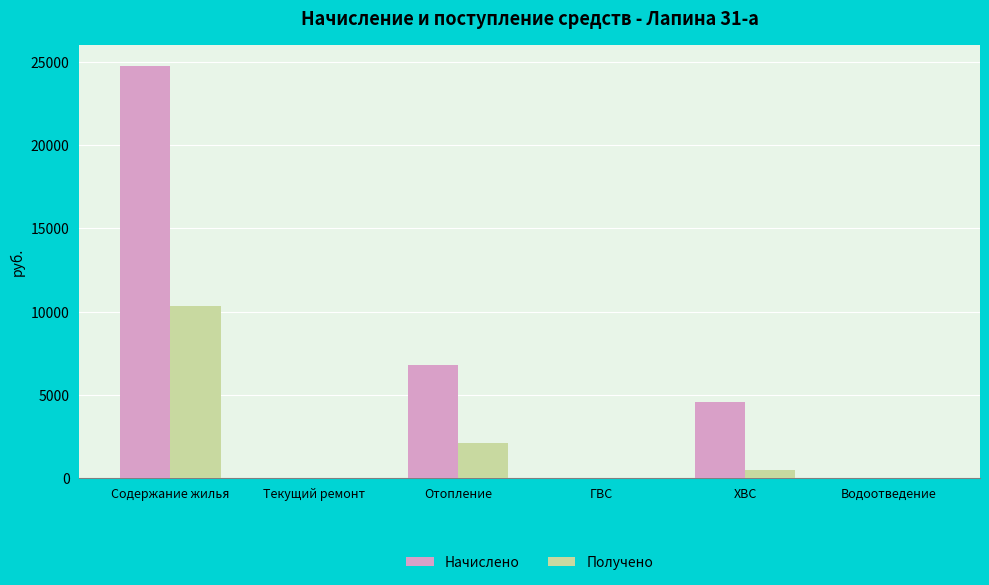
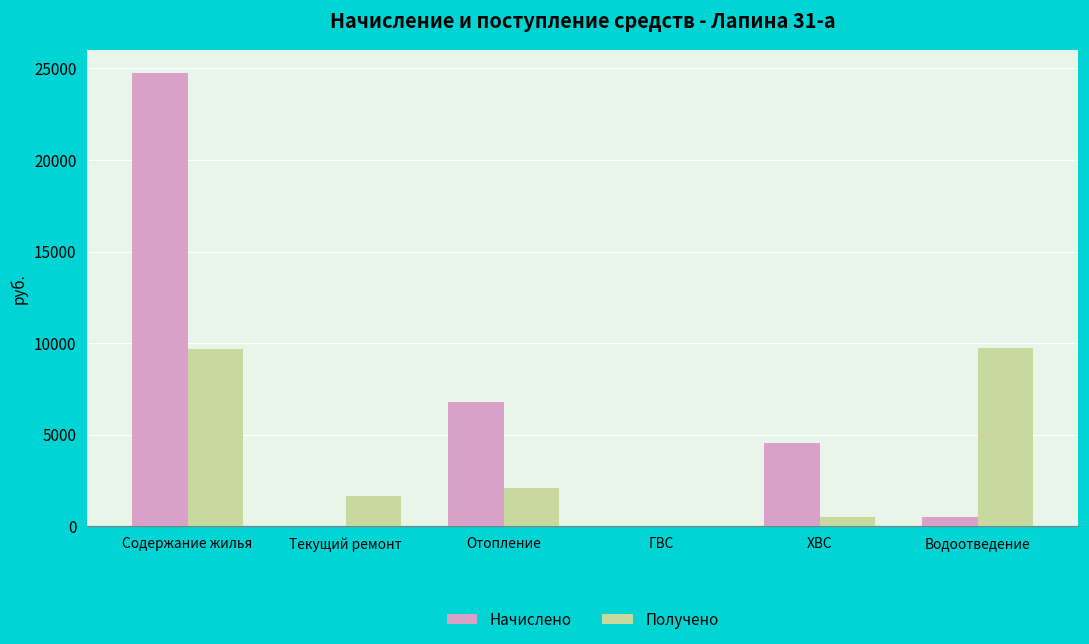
Получено, Содержание жилья: 10300 -> 9700
Получено, Текущий ремонт: 0 -> 1700
Начислено, Водоотведение: 0 -> 500
Получено, Водоотведение: 0 -> 9700
